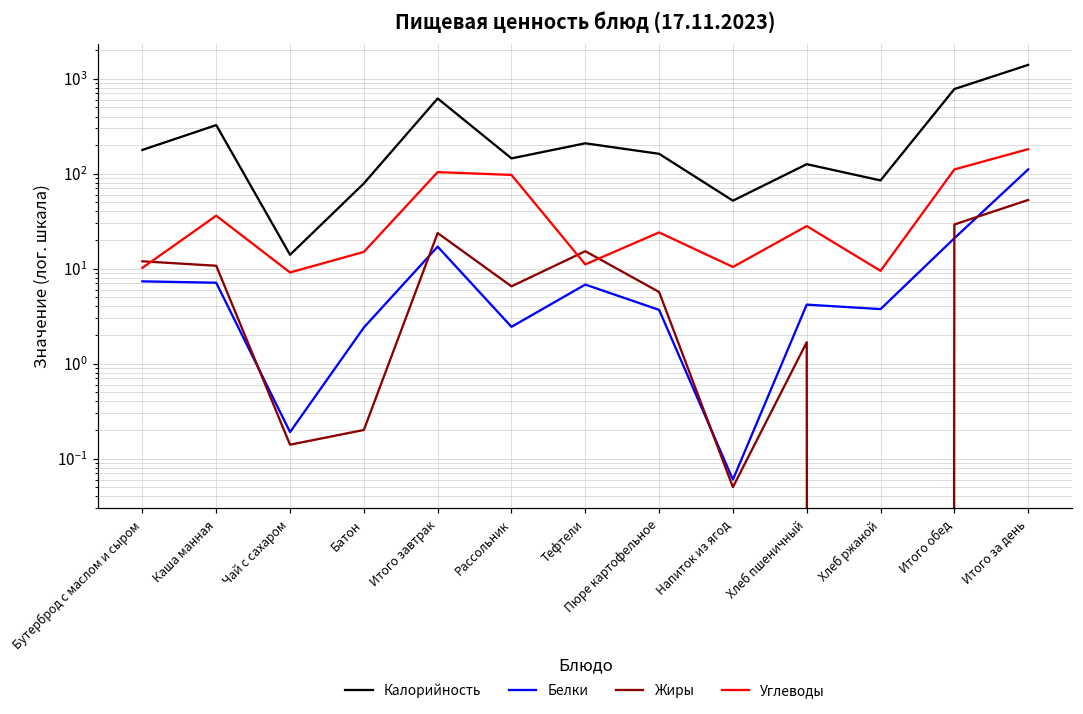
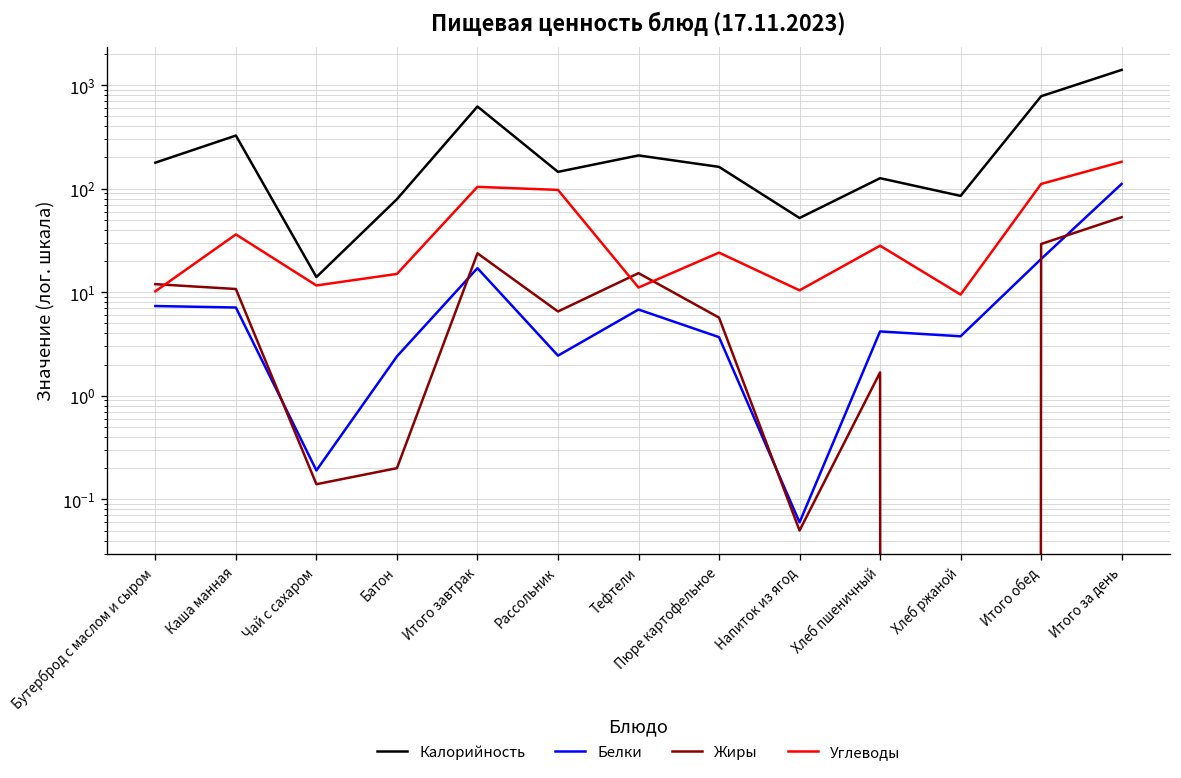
Углеводы, Чай с сахаром: 9 -> 12
